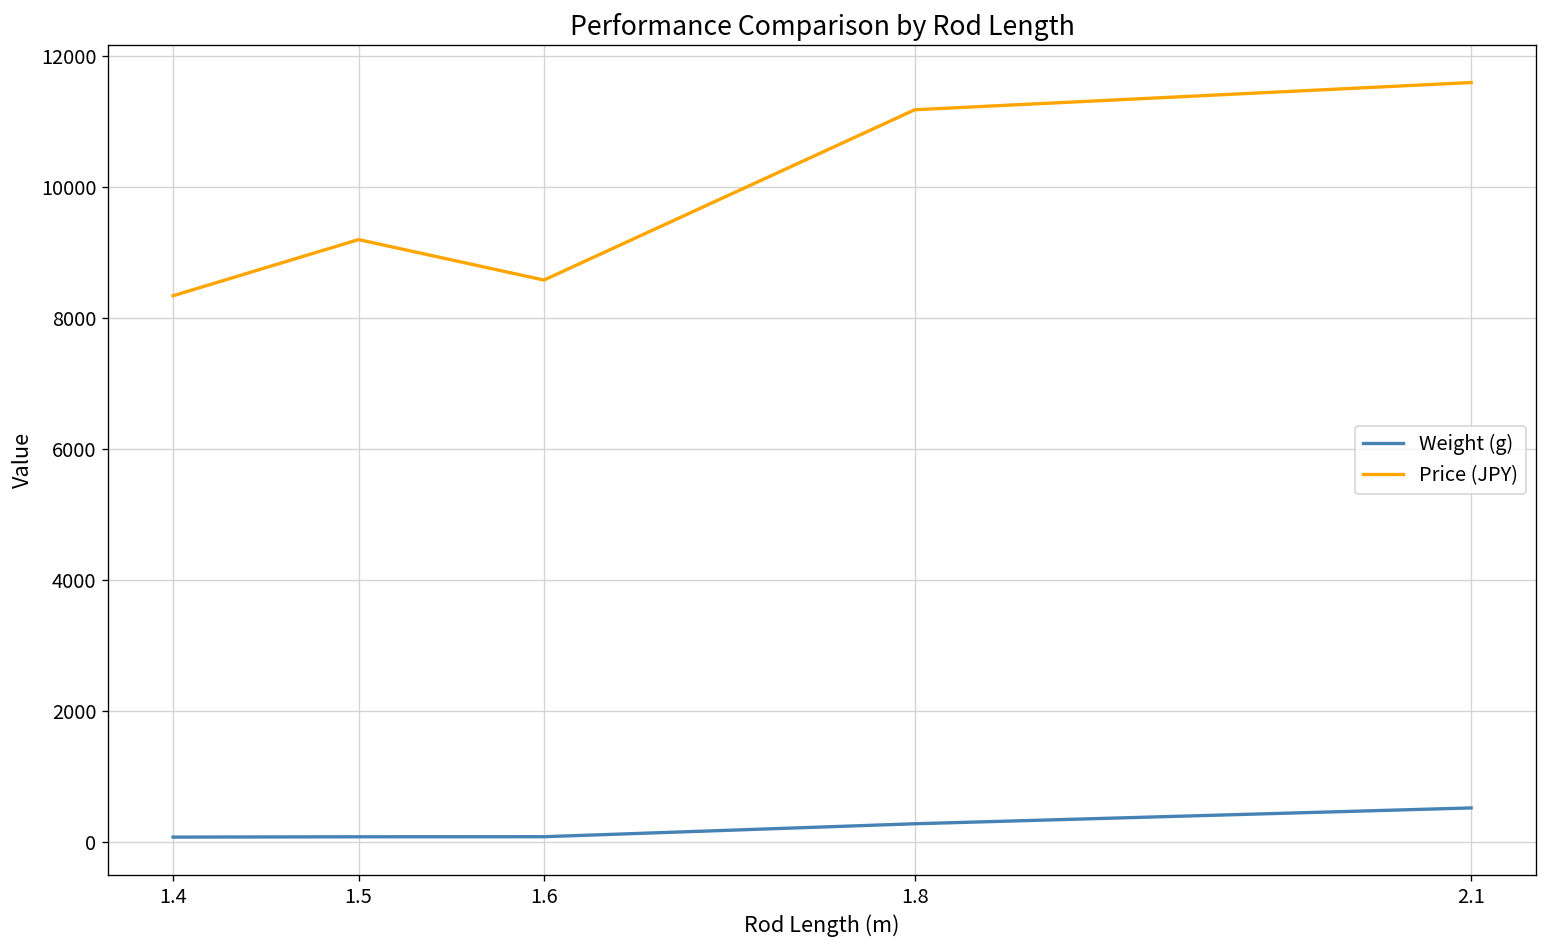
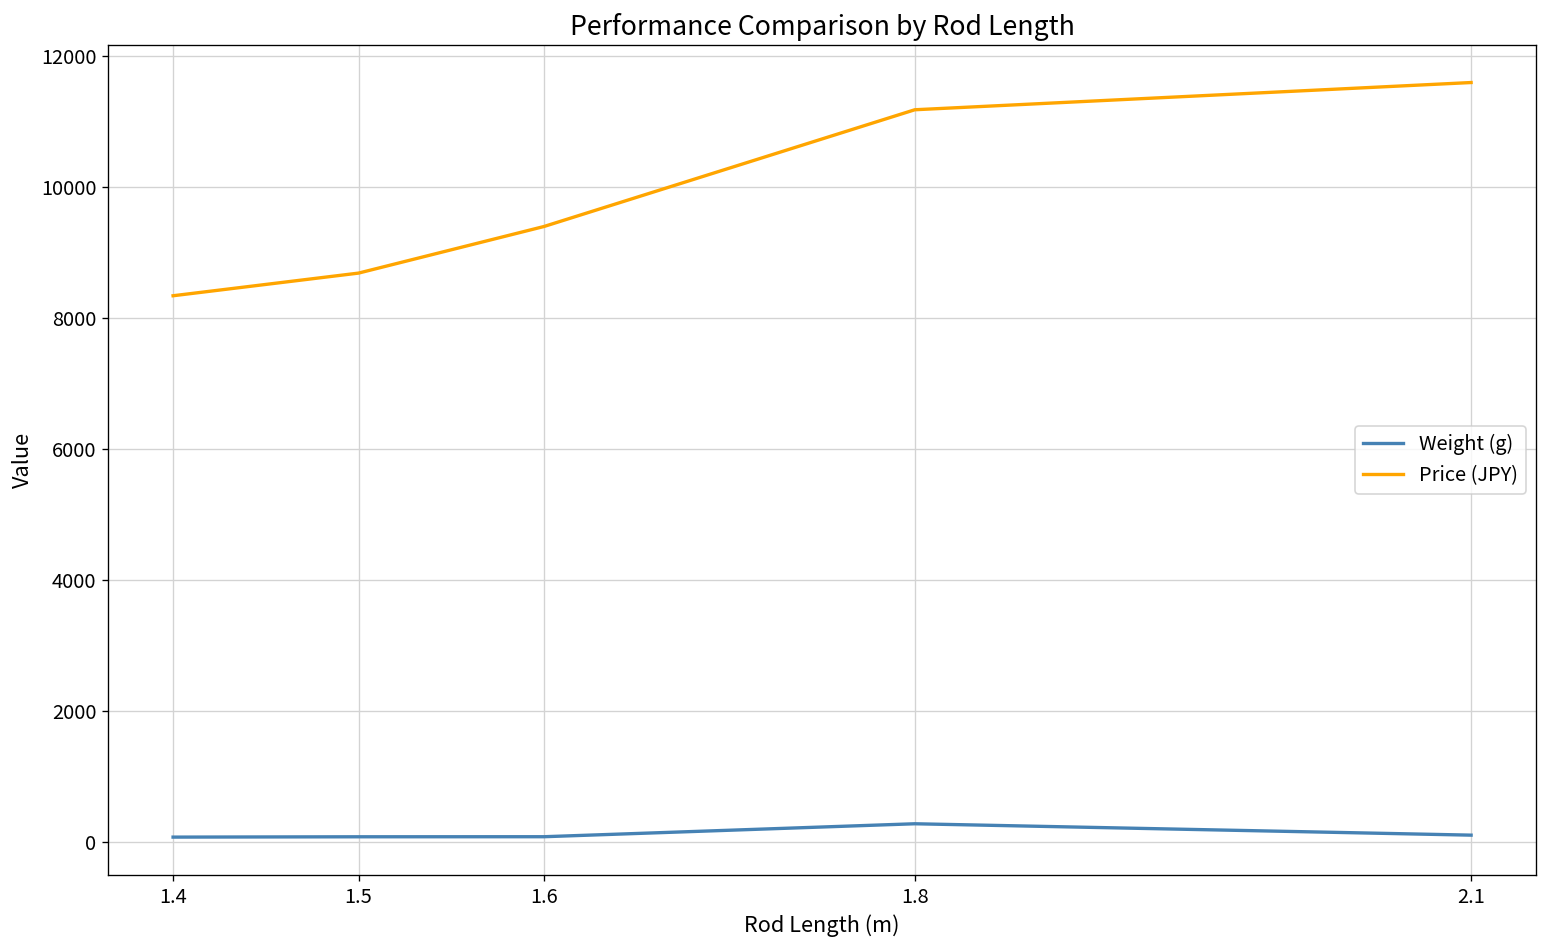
Price (JPY), 1.5: 9200 -> 8700
Price (JPY), 1.6: 8600 -> 9400
Weight (g), 2.1: 500 -> 100
